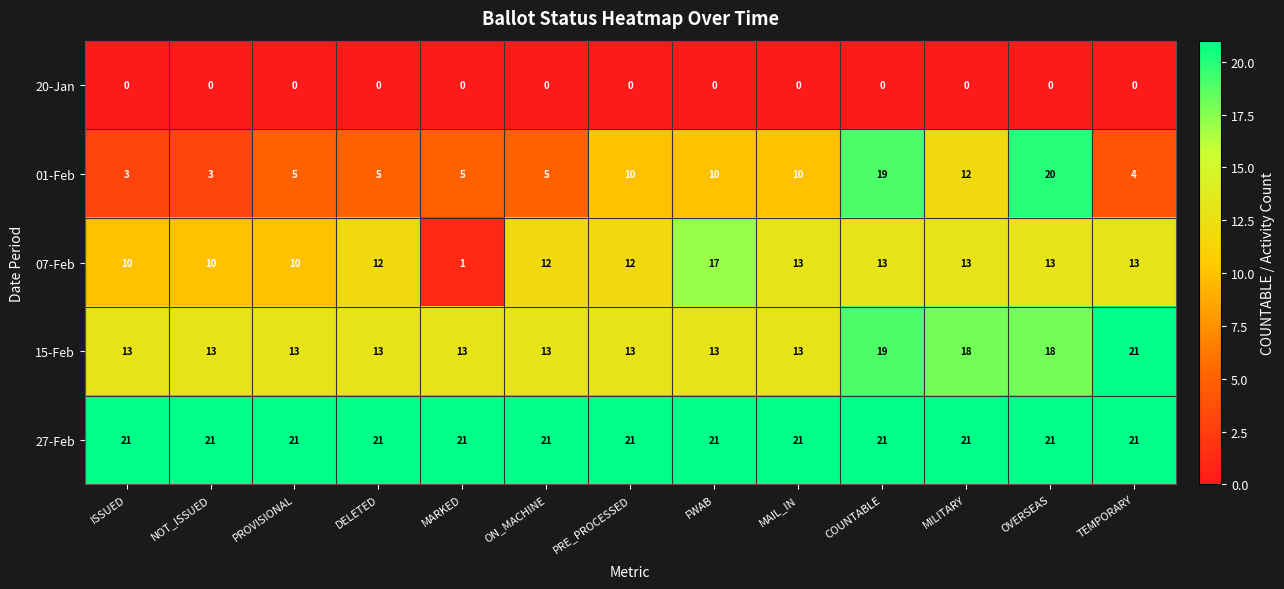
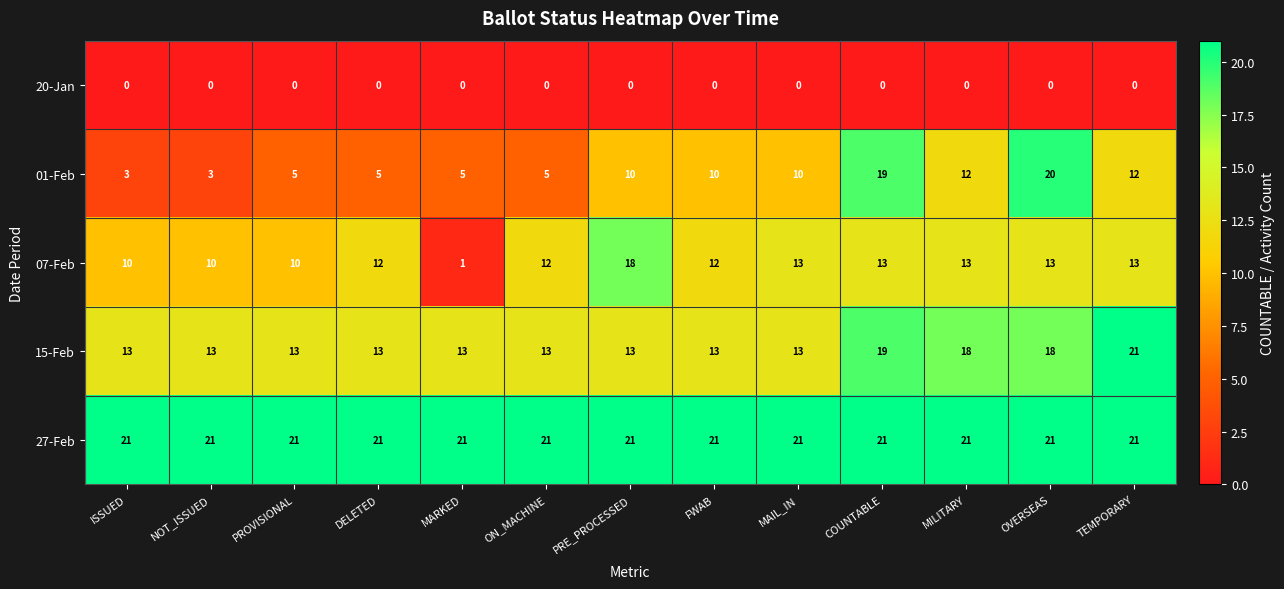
01-Feb, TEMPORARY: 4 -> 12
07-Feb, PRE_PROCESSED: 12 -> 18
07-Feb, FWAB: 17 -> 12
